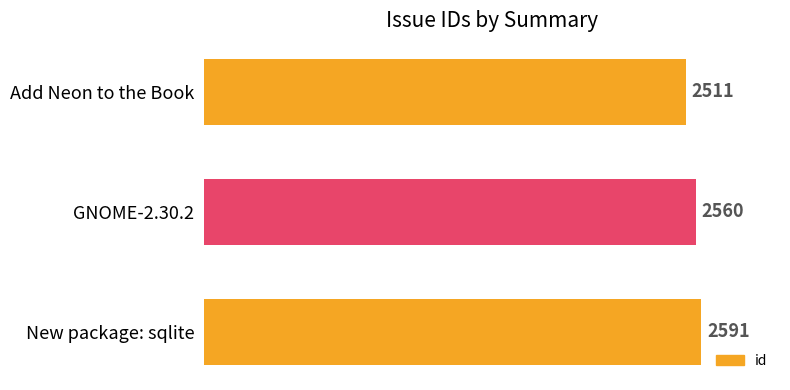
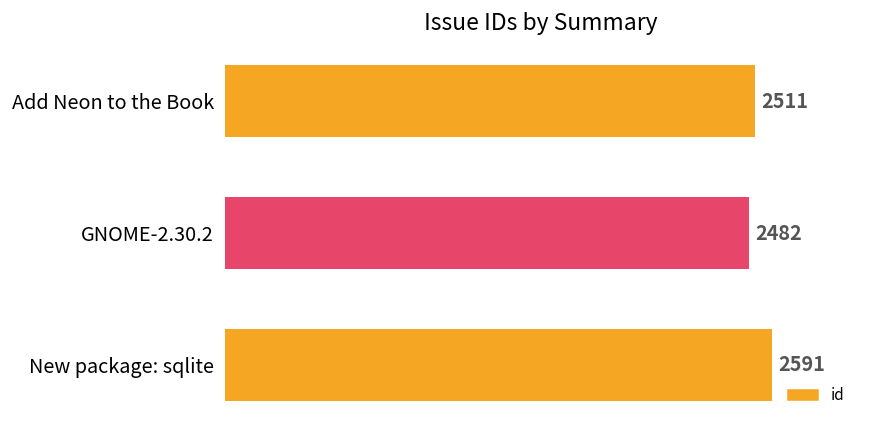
GNOME-2.30.2: 2560 -> 2482
